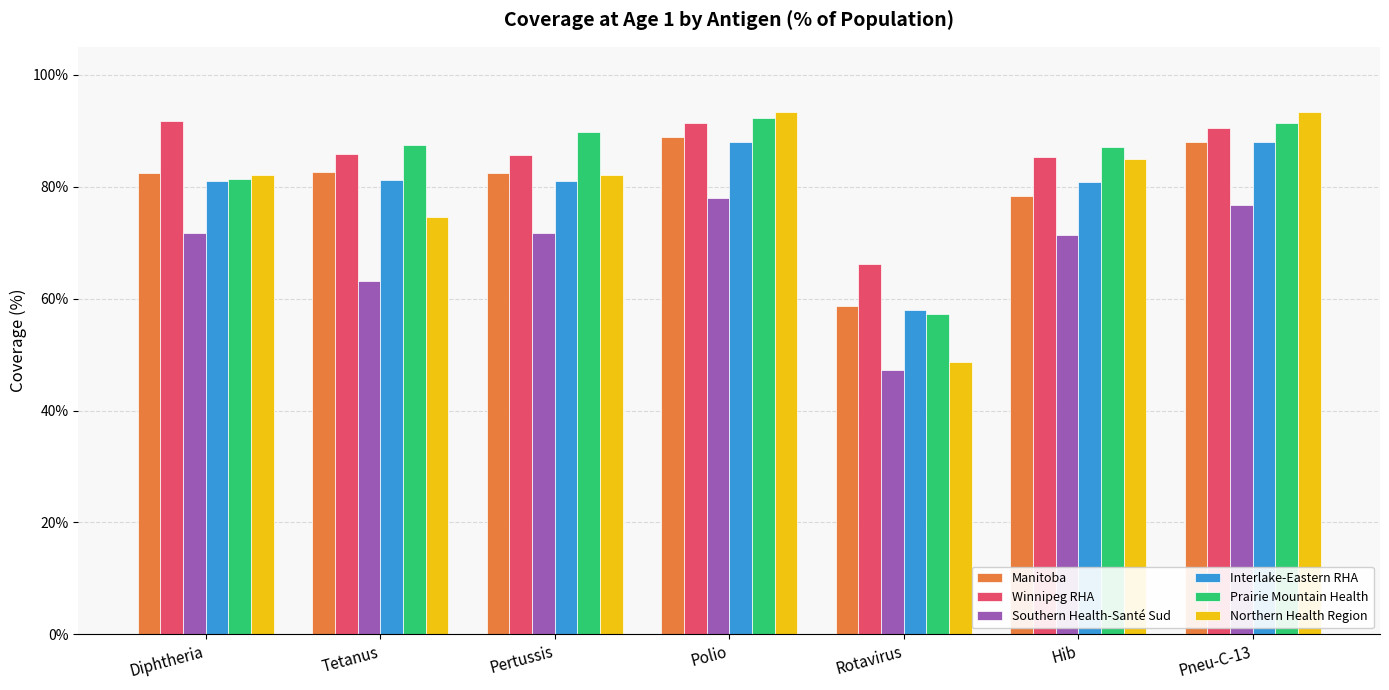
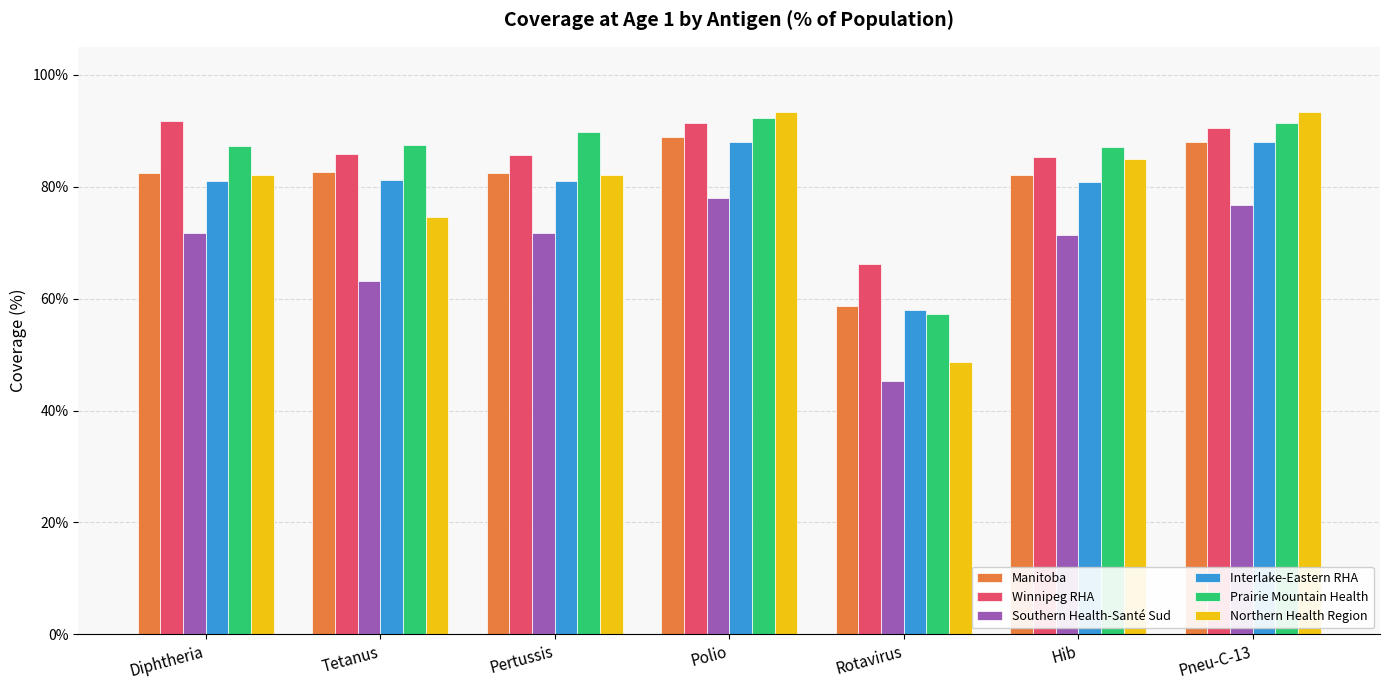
Prairie Mountain Health, Diphtheria: 81% -> 87%
Southern Health-Santé Sud, Rotavirus: 47% -> 45%
Manitoba, Hib: 78% -> 82%
